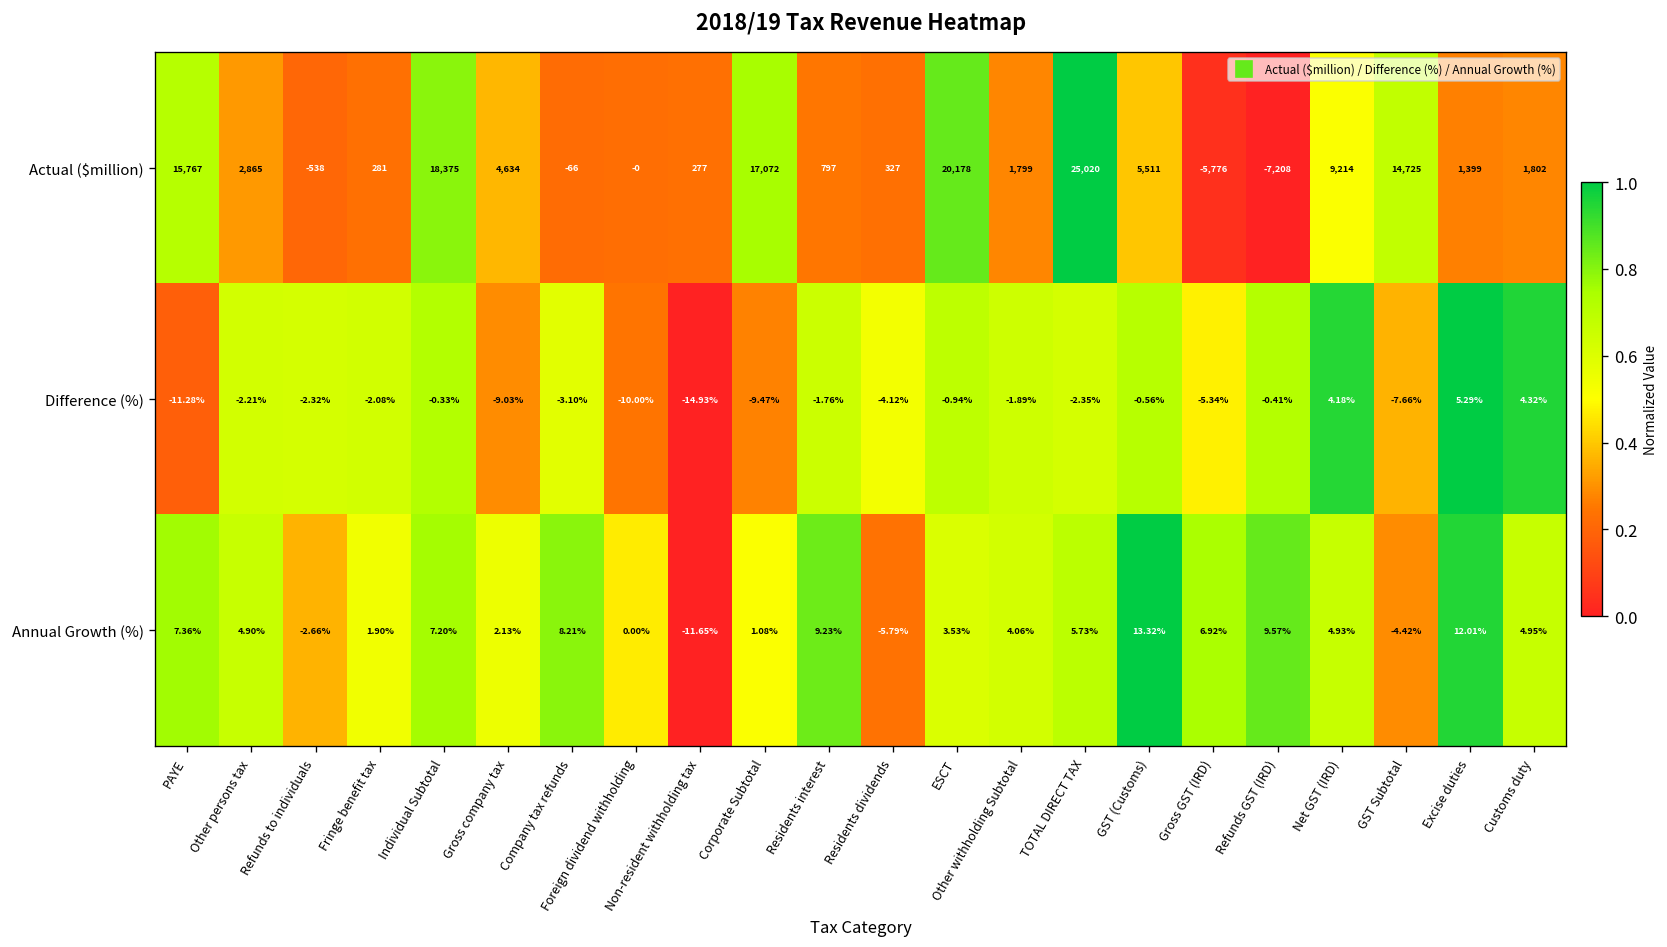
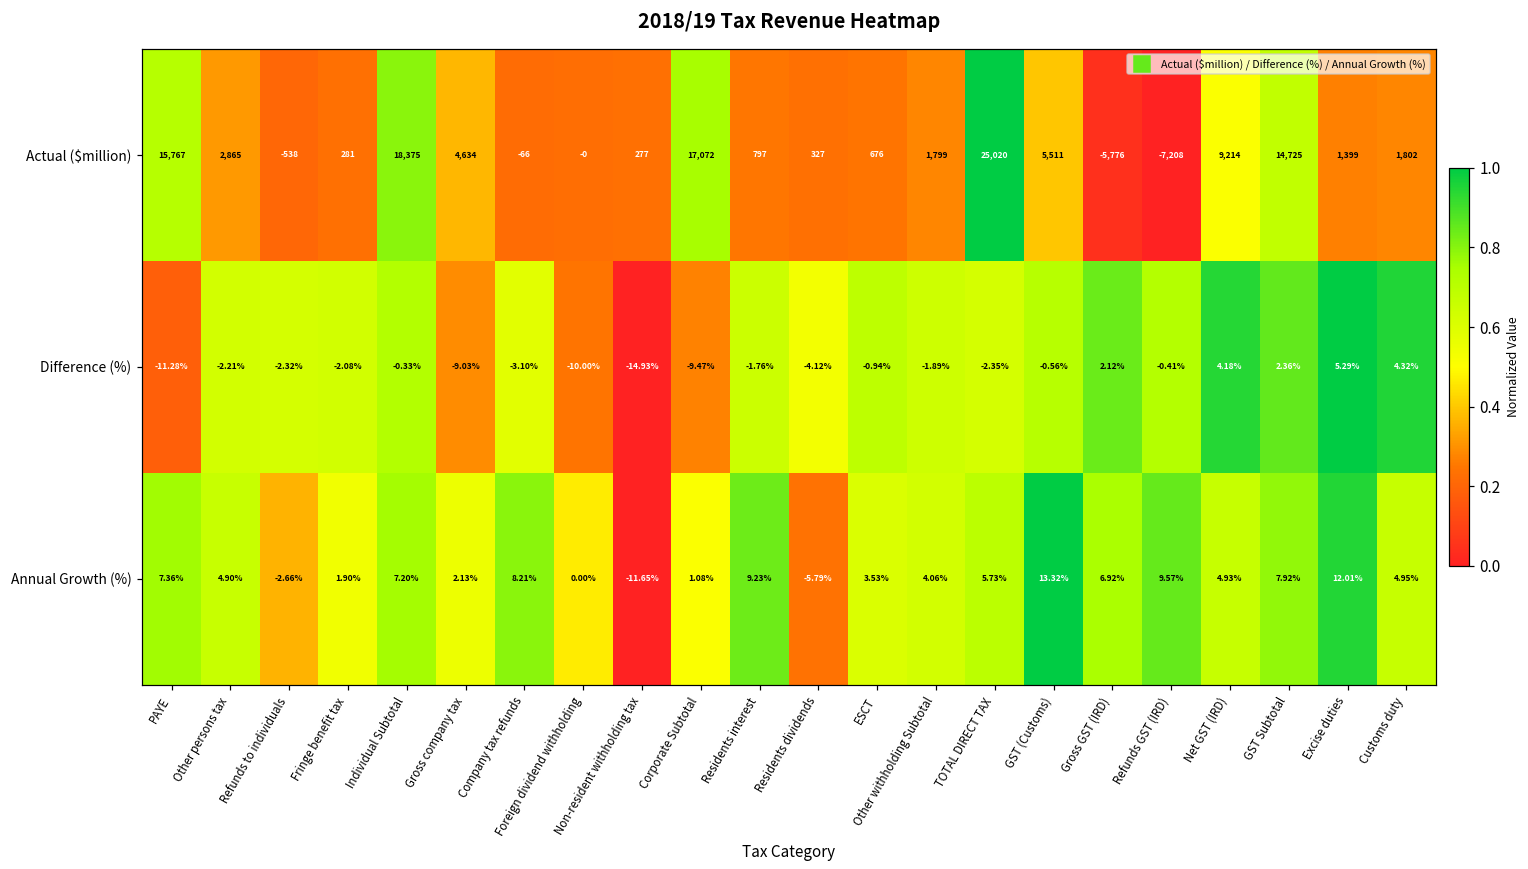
Actual ($million), ESCT: 20,178 -> 676
Difference (%), Gross GST (IRD): -5.34% -> 2.12%
Difference (%), GST Subtotal: -7.66% -> 2.36%
Annual Growth (%), GST Subtotal: -4.42% -> 7.92%
